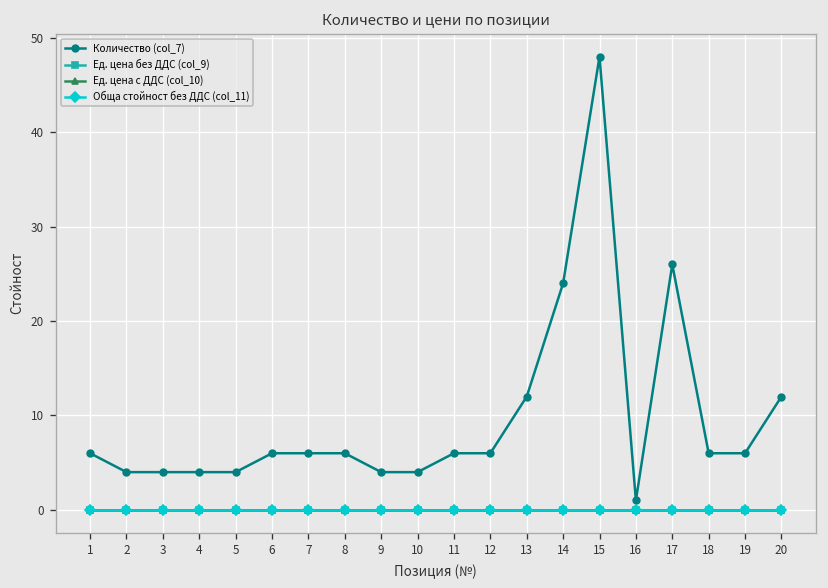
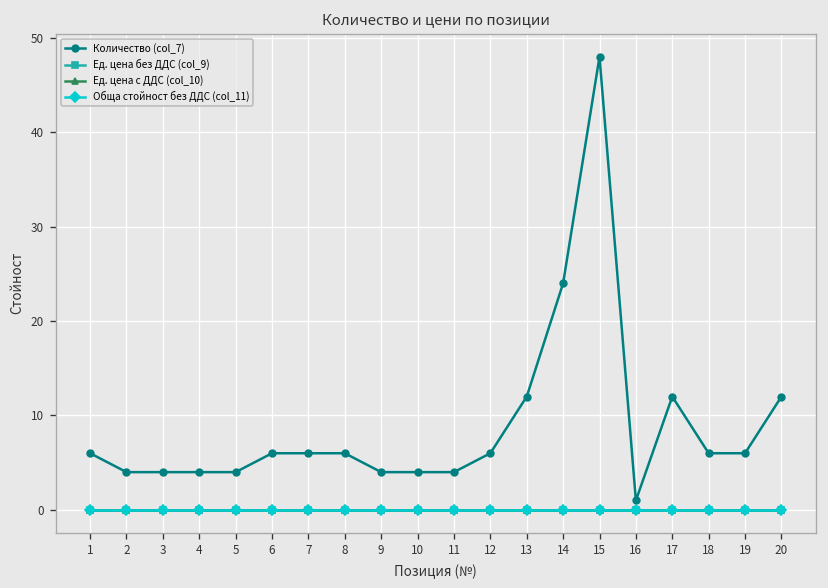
Количество (col_7), 11: 6 -> 4
Количество (col_7), 17: 26 -> 12
